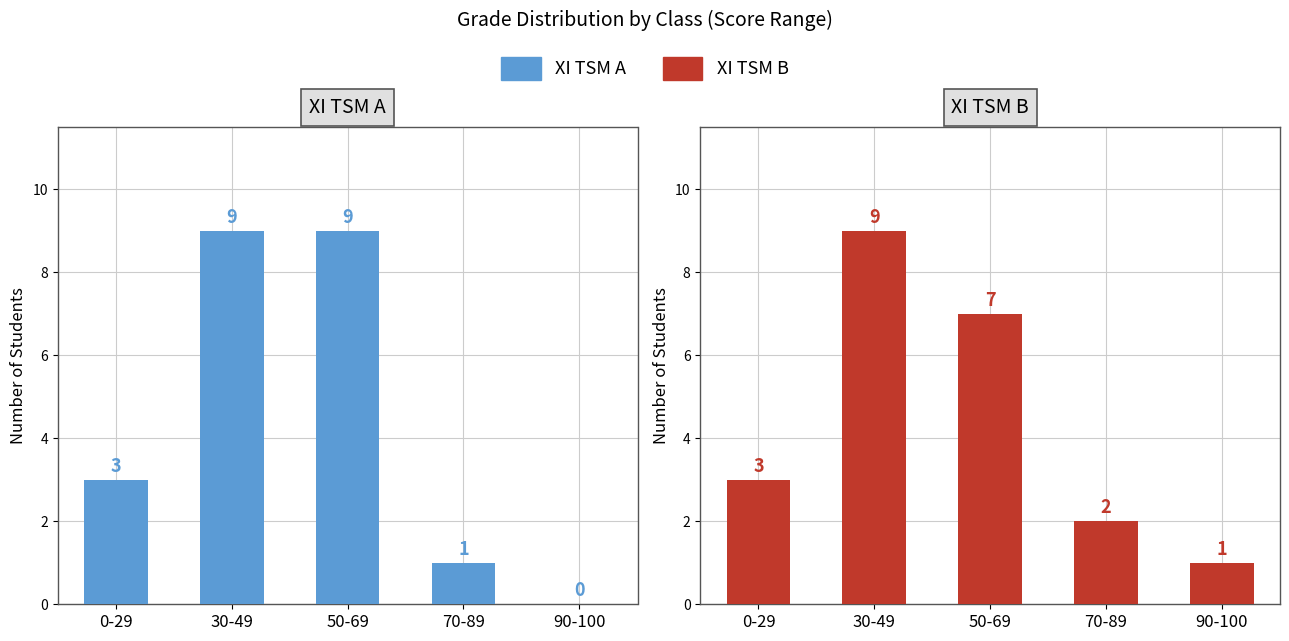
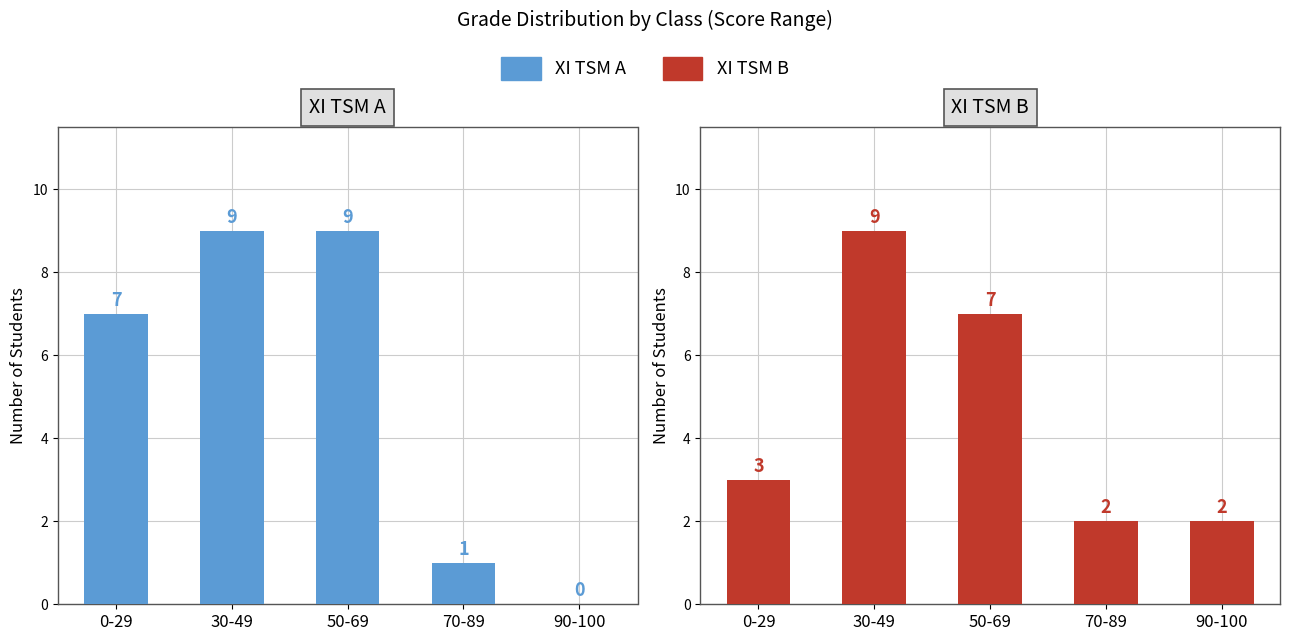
XI TSM A, 0-29: 3 -> 7
XI TSM B, 90-100: 1 -> 2
